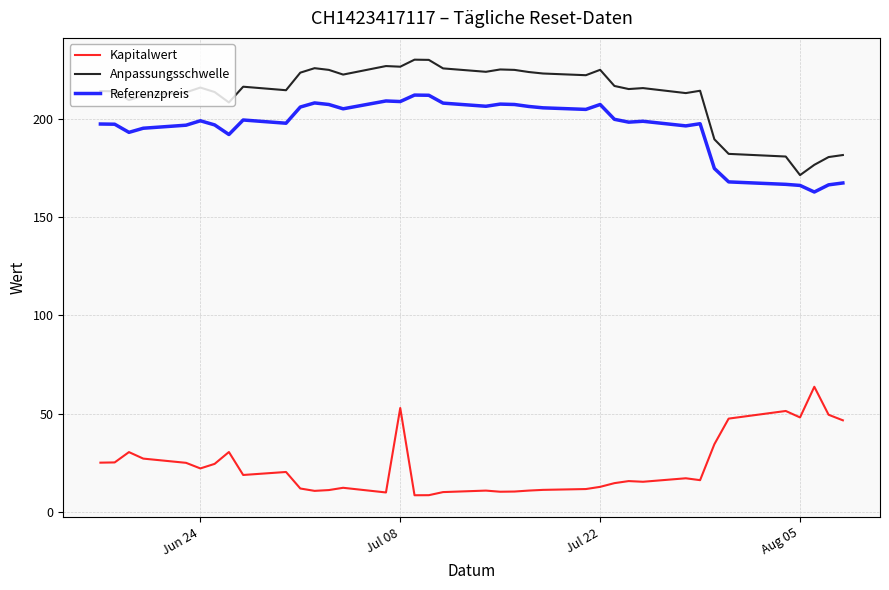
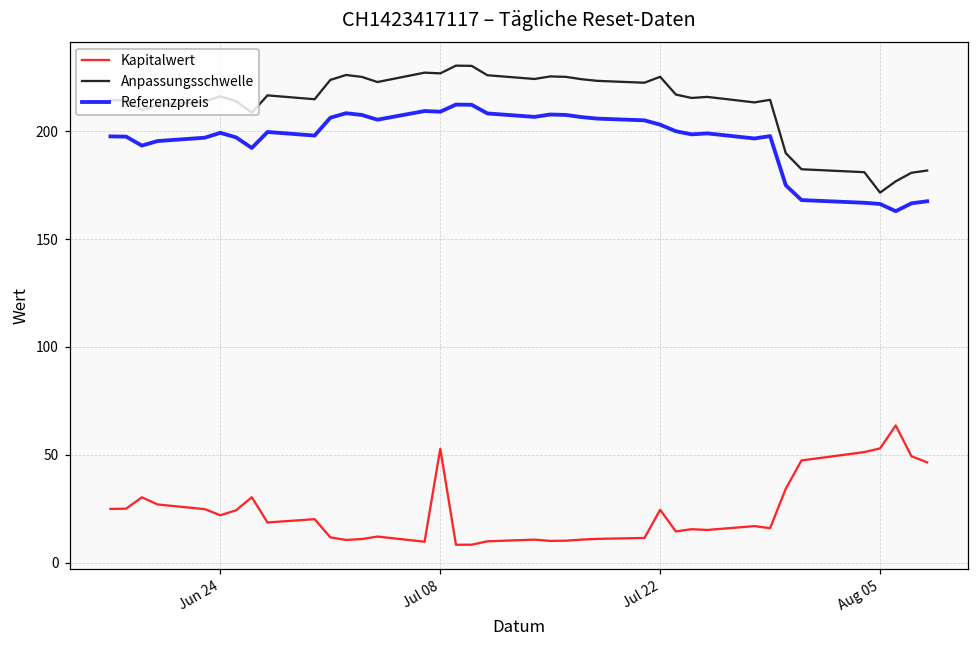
Kapitalwert, Jul 22: 13 -> 25
Referenzpreis, Jul 22: 208 -> 203
Kapitalwert, Aug 05: 48 -> 53
